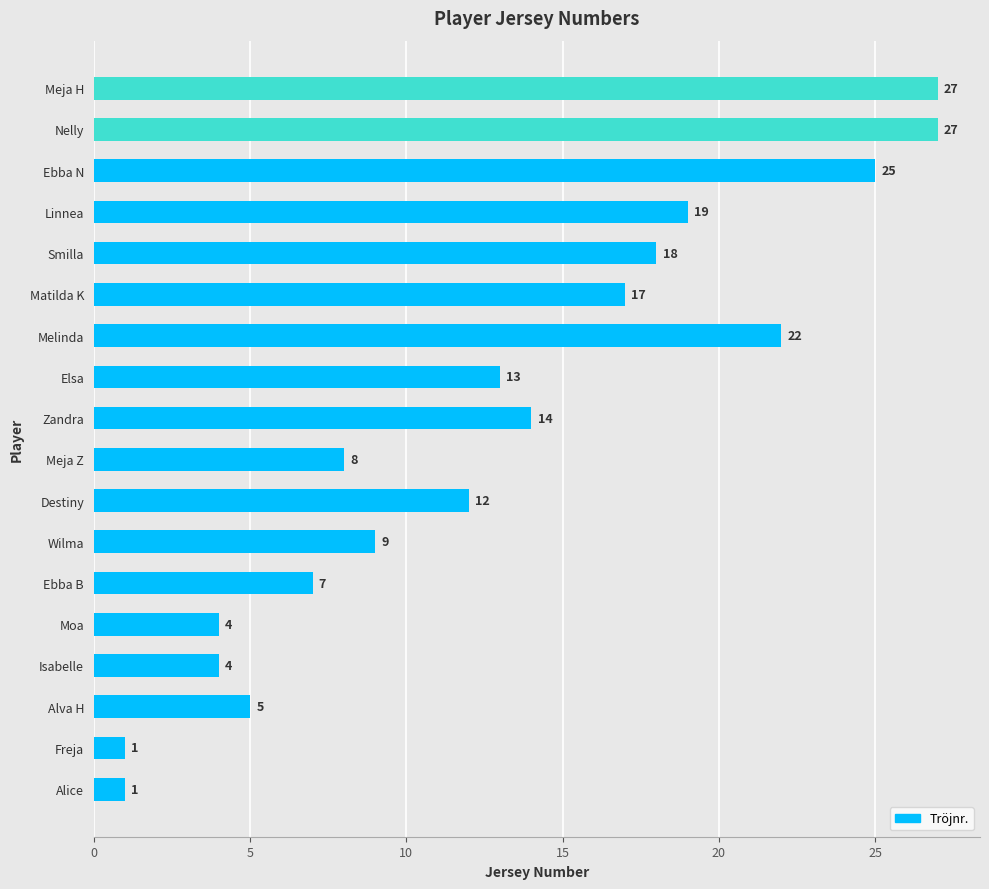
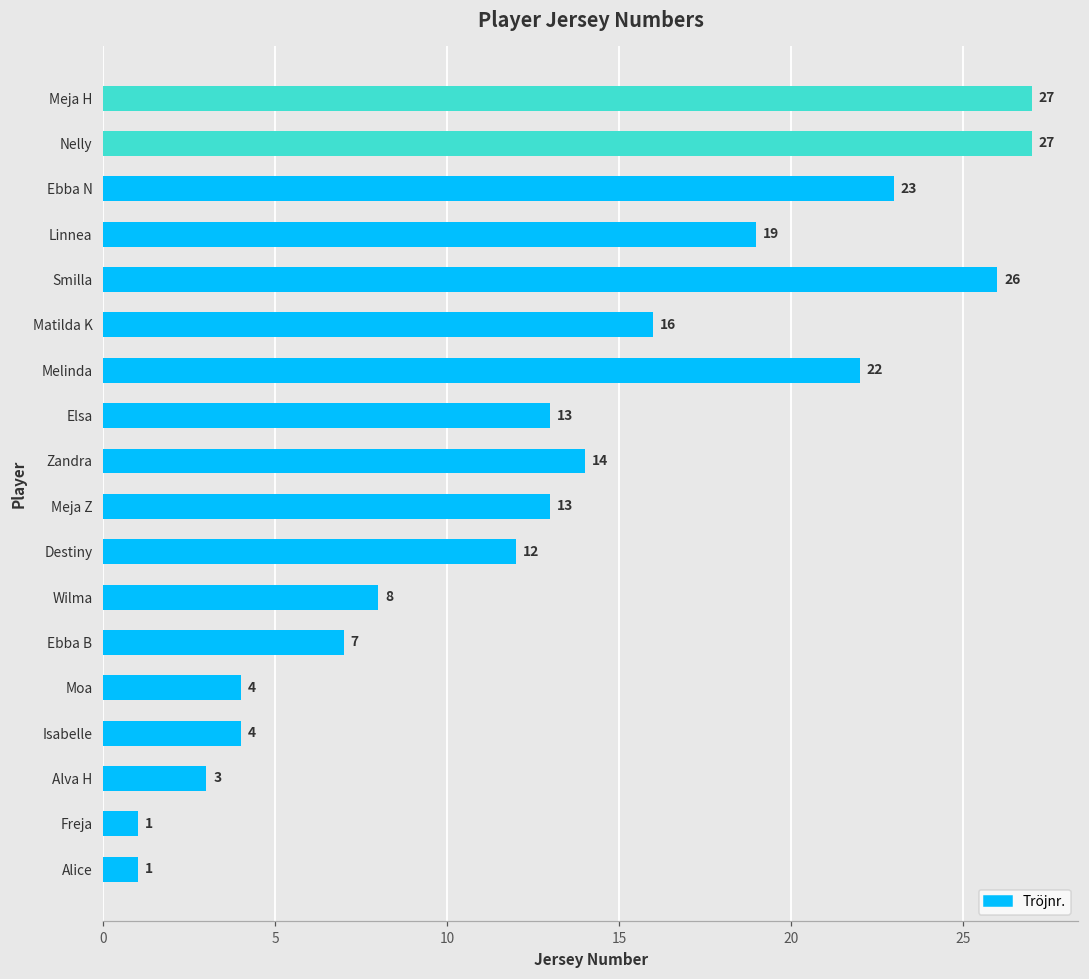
Ebba N: 25 -> 23
Smilla: 18 -> 26
Matilda K: 17 -> 16
Meja Z: 8 -> 13
Wilma: 9 -> 8
Alva H: 5 -> 3
